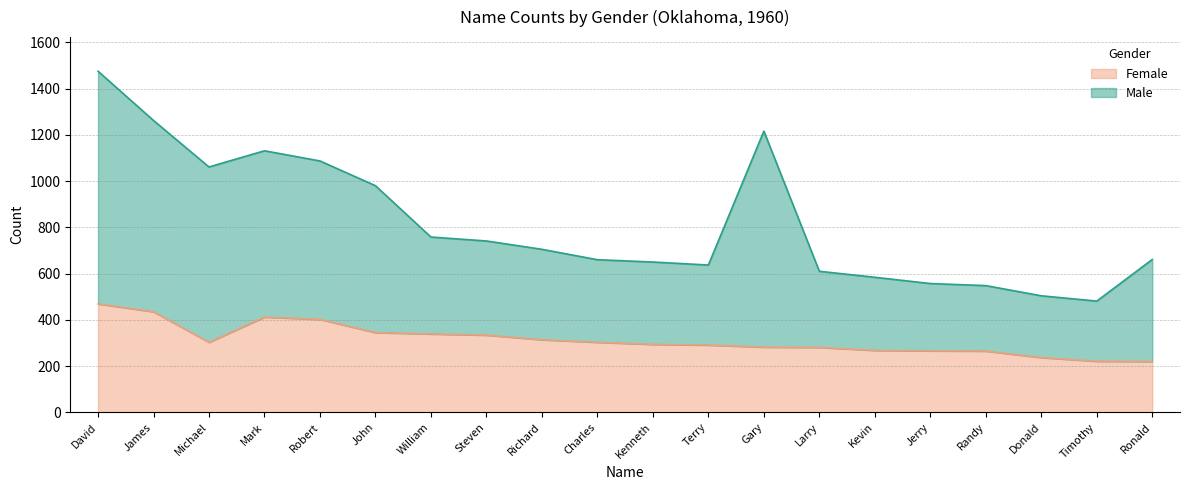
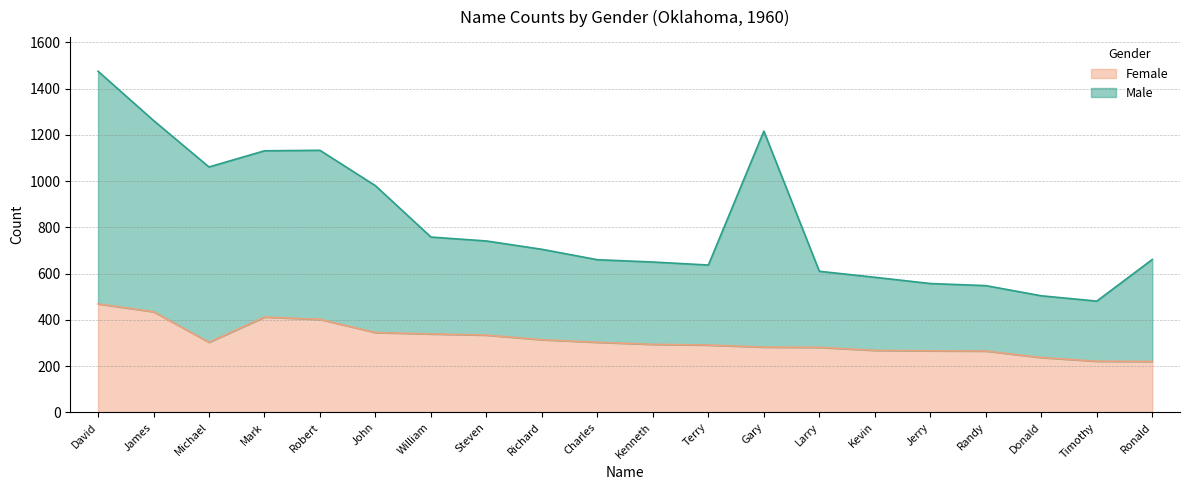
Male, Robert: 690 -> 730
